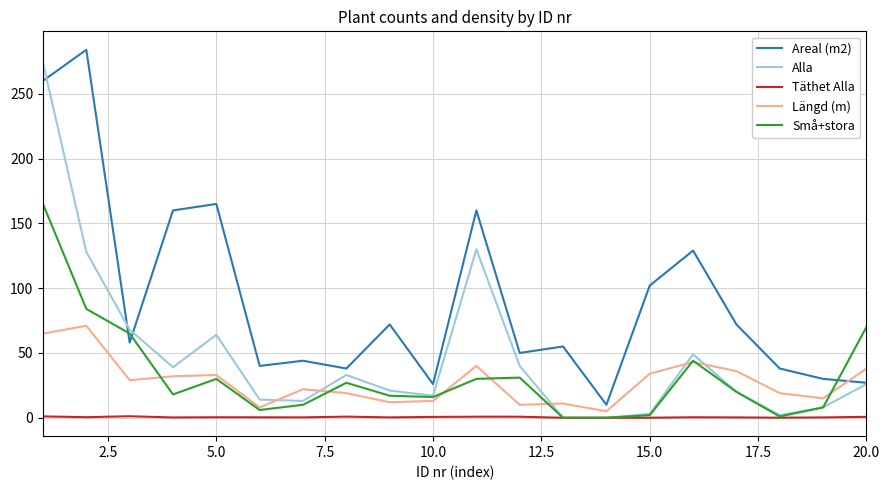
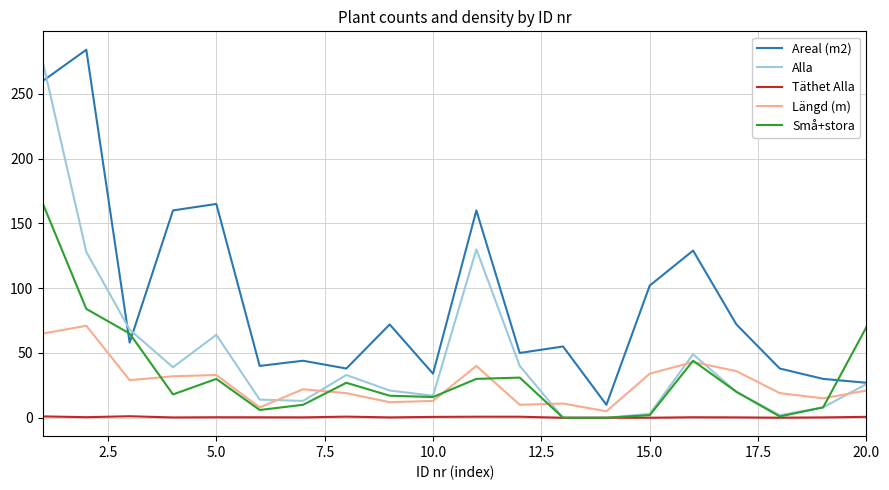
Areal (m2), 10.0: 26 -> 34
Längd (m), 20.0: 38 -> 21
